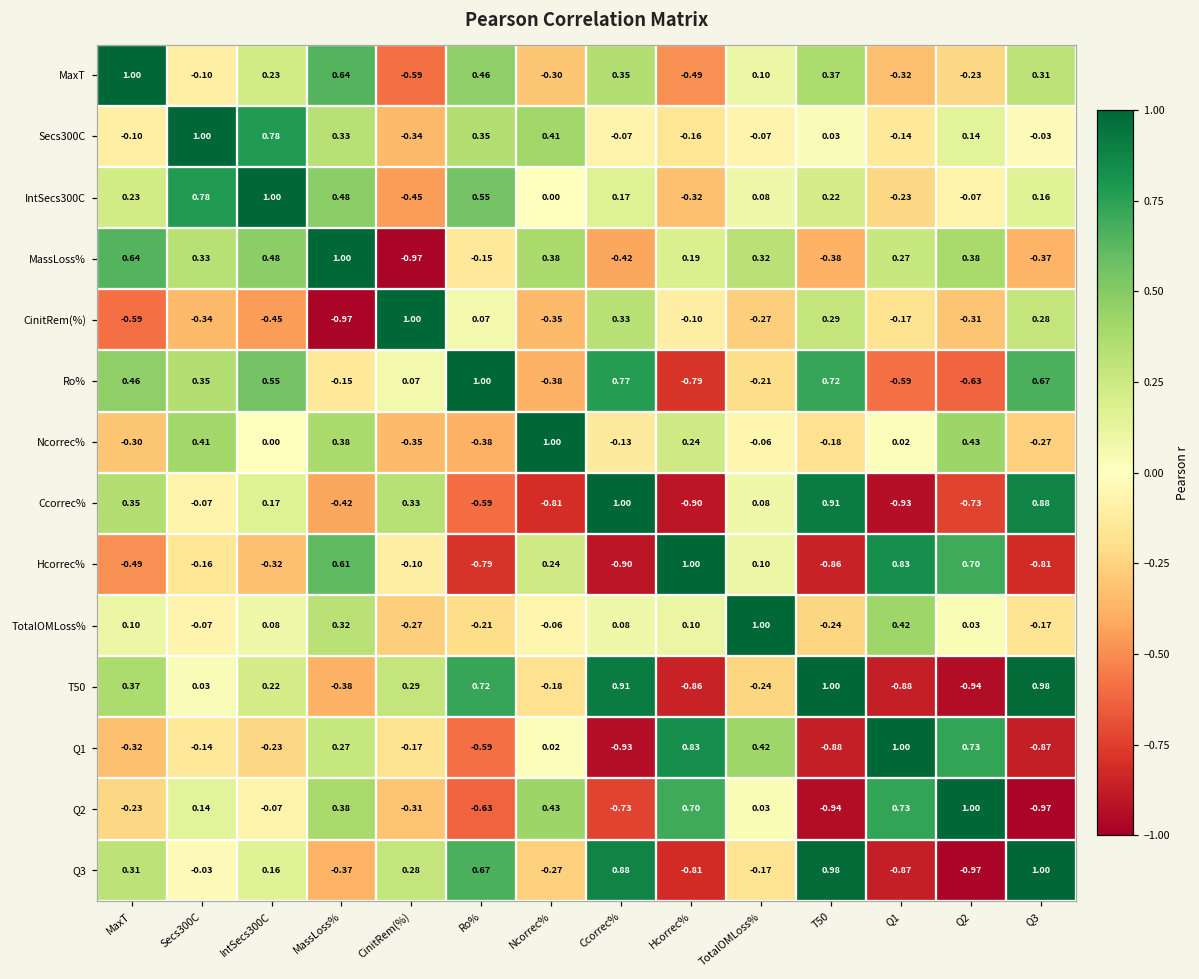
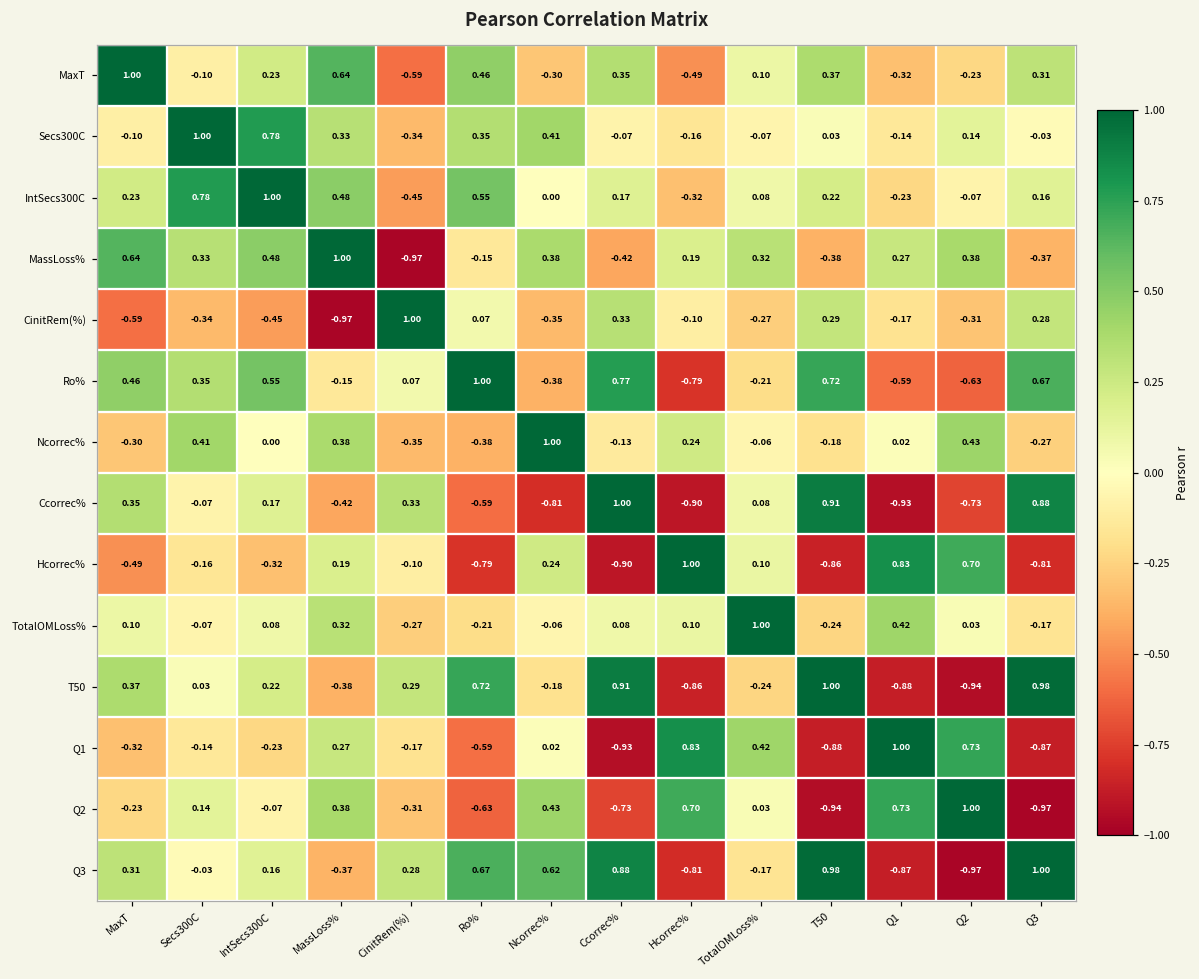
Hcorrec%, MassLoss%: 0.61 -> 0.19
Q3, Ncorrec%: -0.27 -> 0.62
